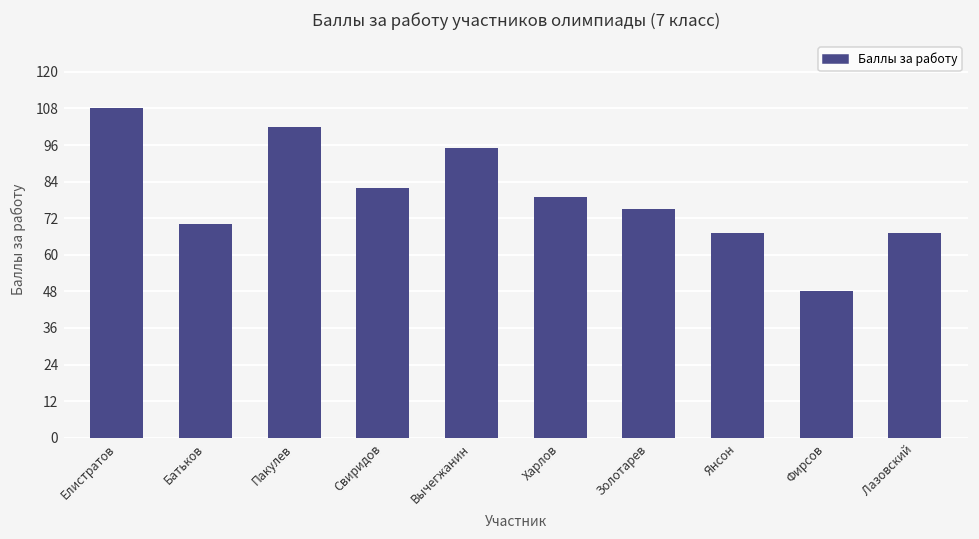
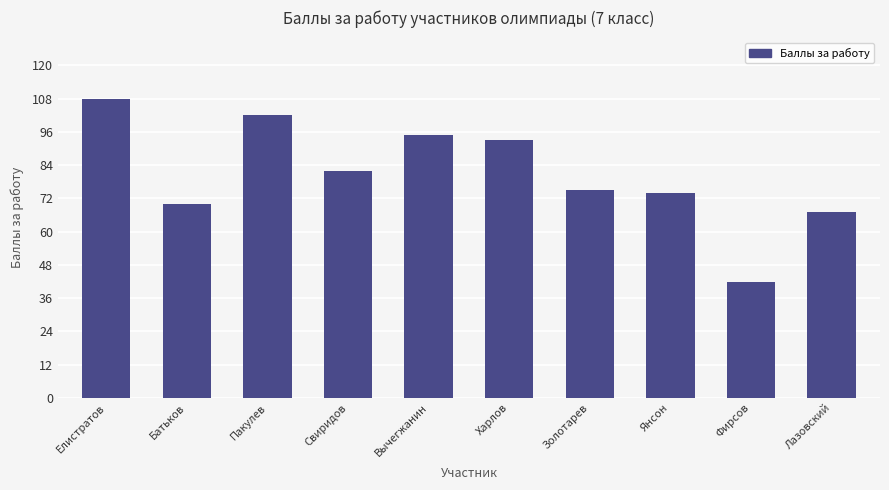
Харлов: 79 -> 93
Янсон: 67 -> 74
Фирсов: 48 -> 42
